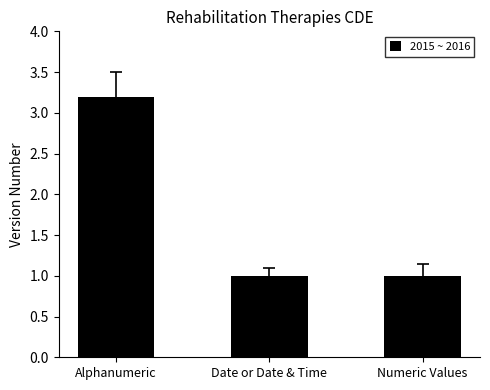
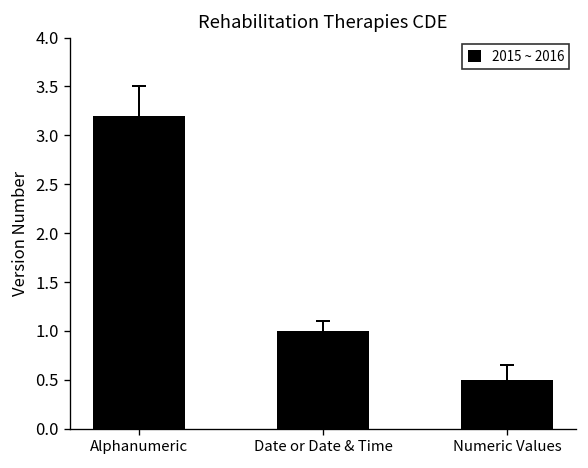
2015 ~ 2016, Numeric Values: 1.0 -> 0.5
